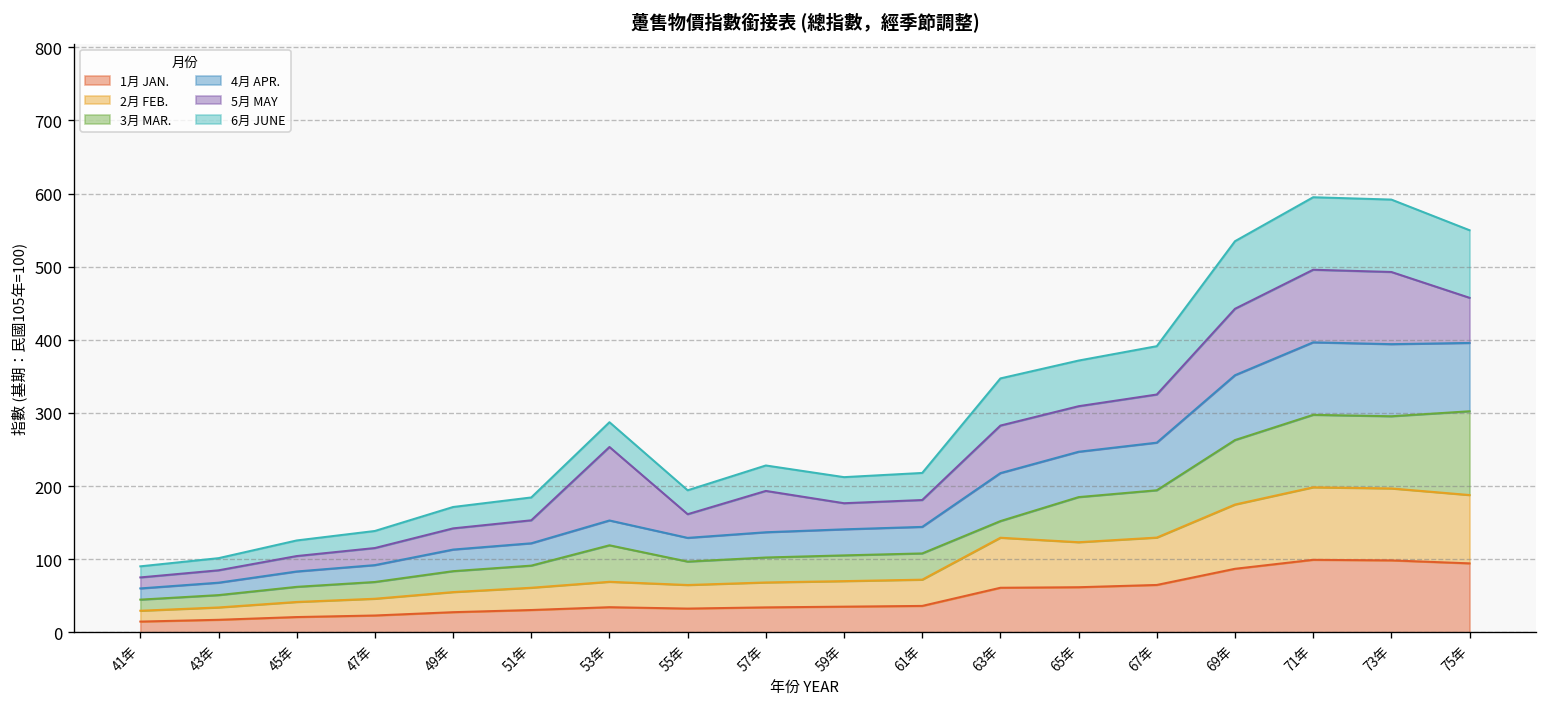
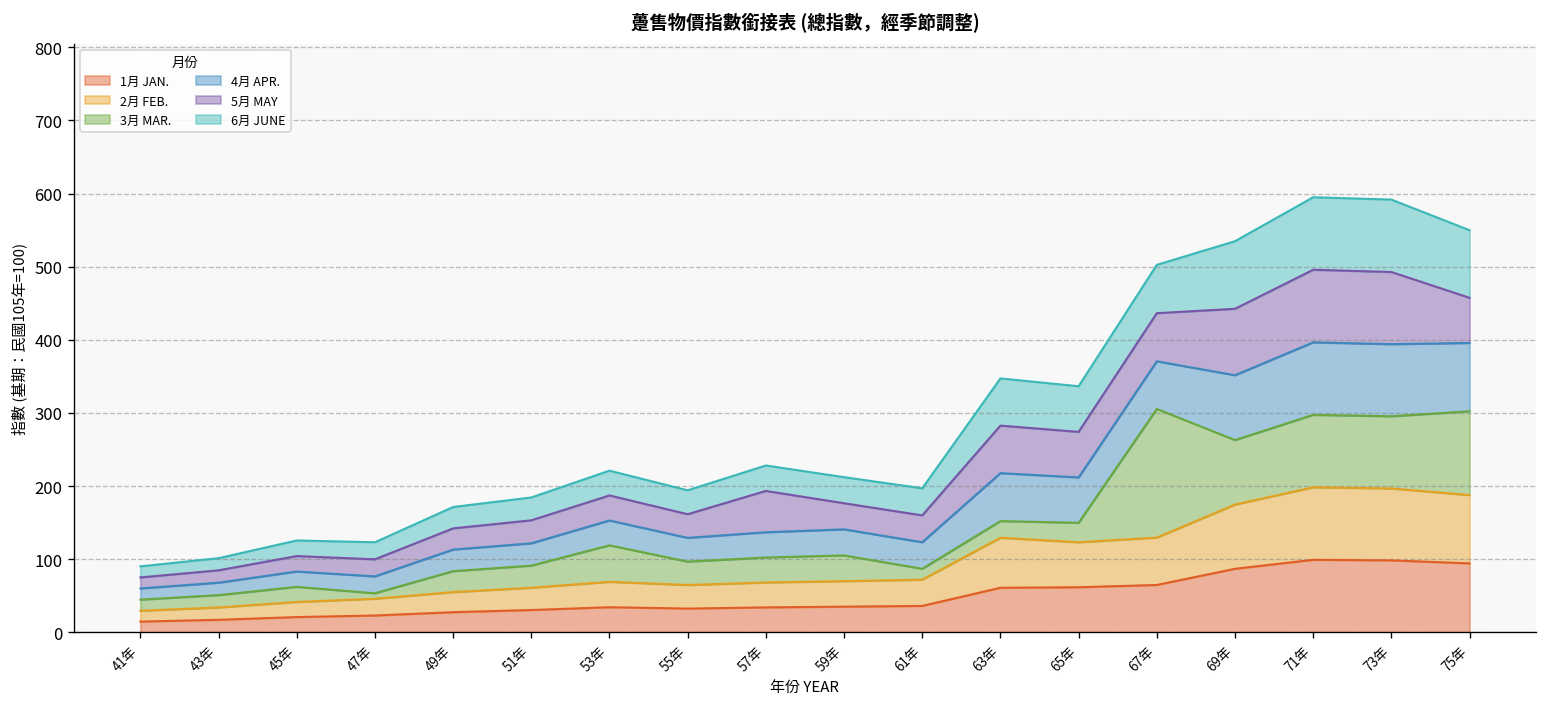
3月 MAR., 47年: 20 -> 10
5月 MAY, 53年: 100 -> 30
3月 MAR., 61年: 40 -> 10
3月 MAR., 65年: 60 -> 30
3月 MAR., 67年: 60 -> 180
